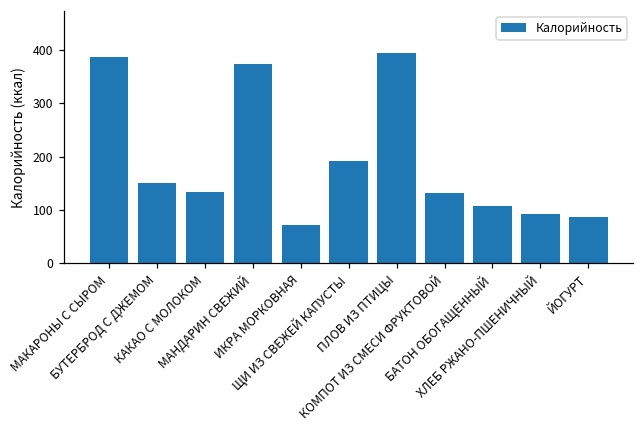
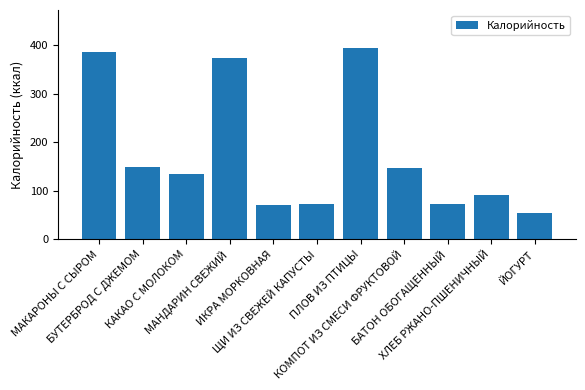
ЩИ ИЗ СВЕЖЕЙ КАПУСТЫ: 190 -> 70
КОМПОТ ИЗ СМЕСИ ФРУКТОВОЙ: 130 -> 150
БАТОН ОБОГАЩЕННЫЙ: 110 -> 70
ЙОГУРТ: 90 -> 60
